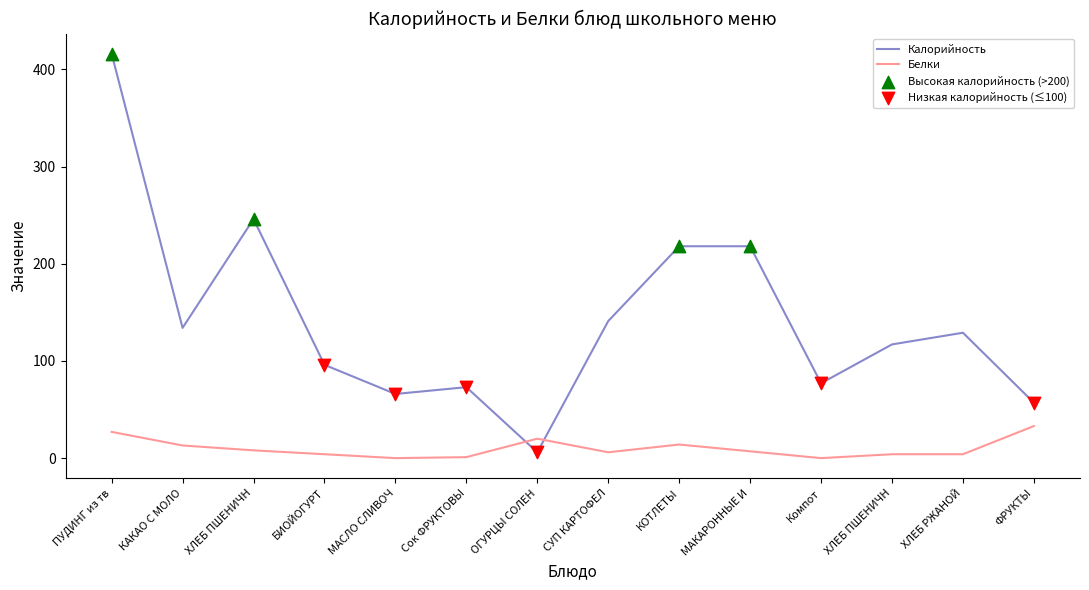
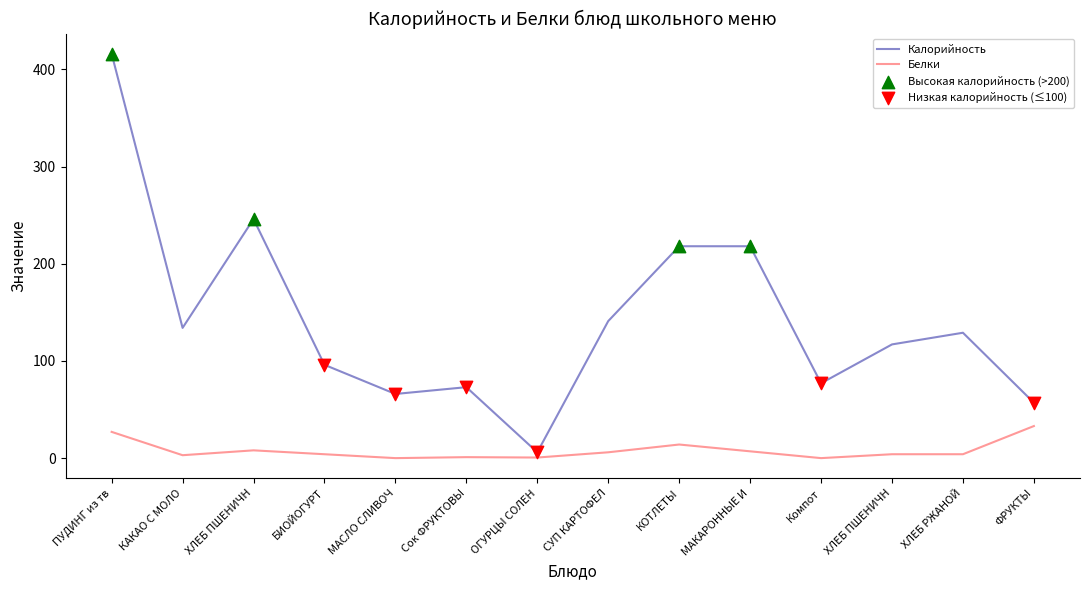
Белки, КАКАО С МОЛО: 10 -> 0
Белки, ОГУРЦЫ СОЛЕН: 20 -> 0
